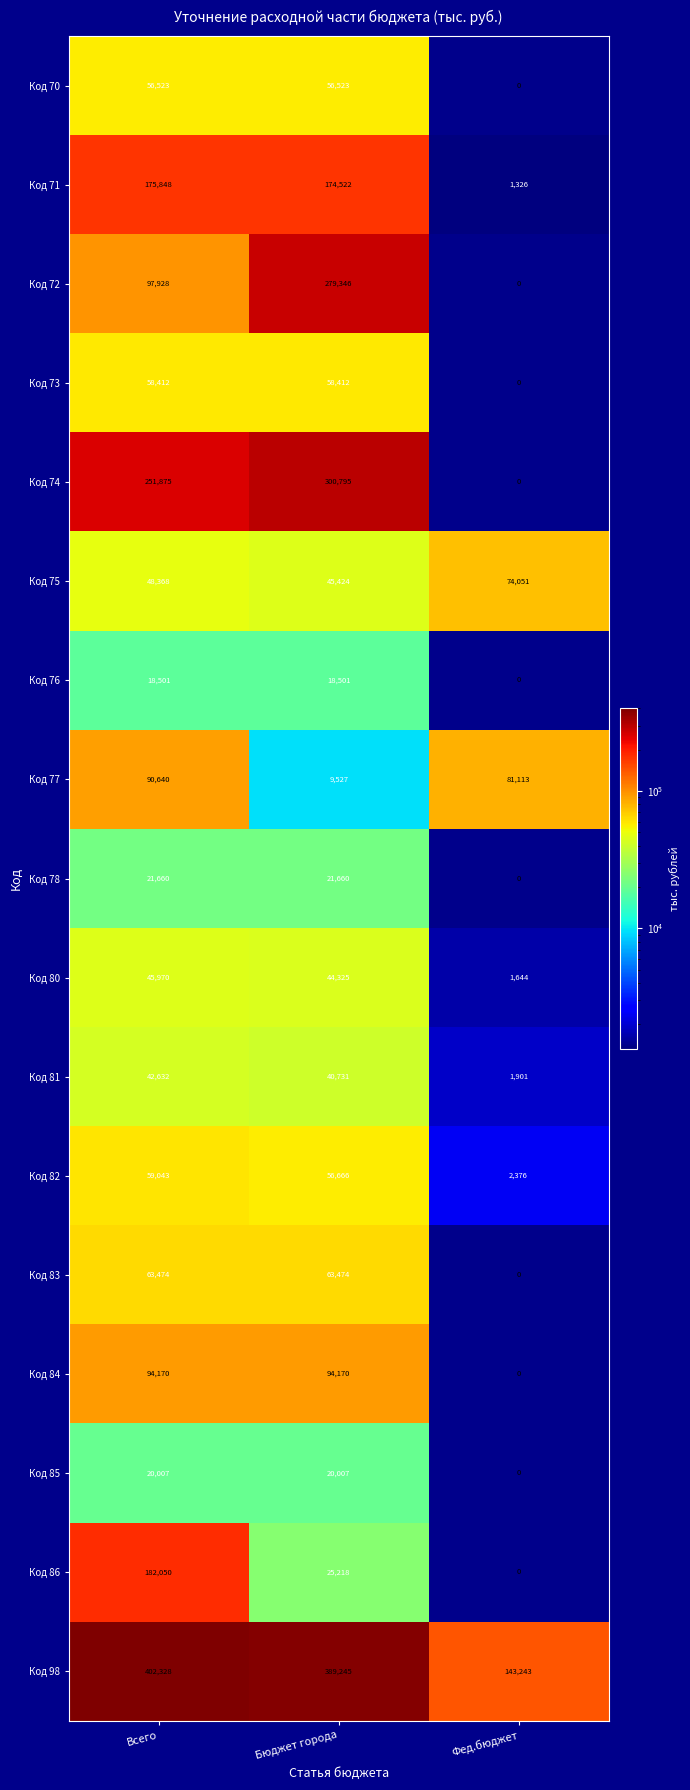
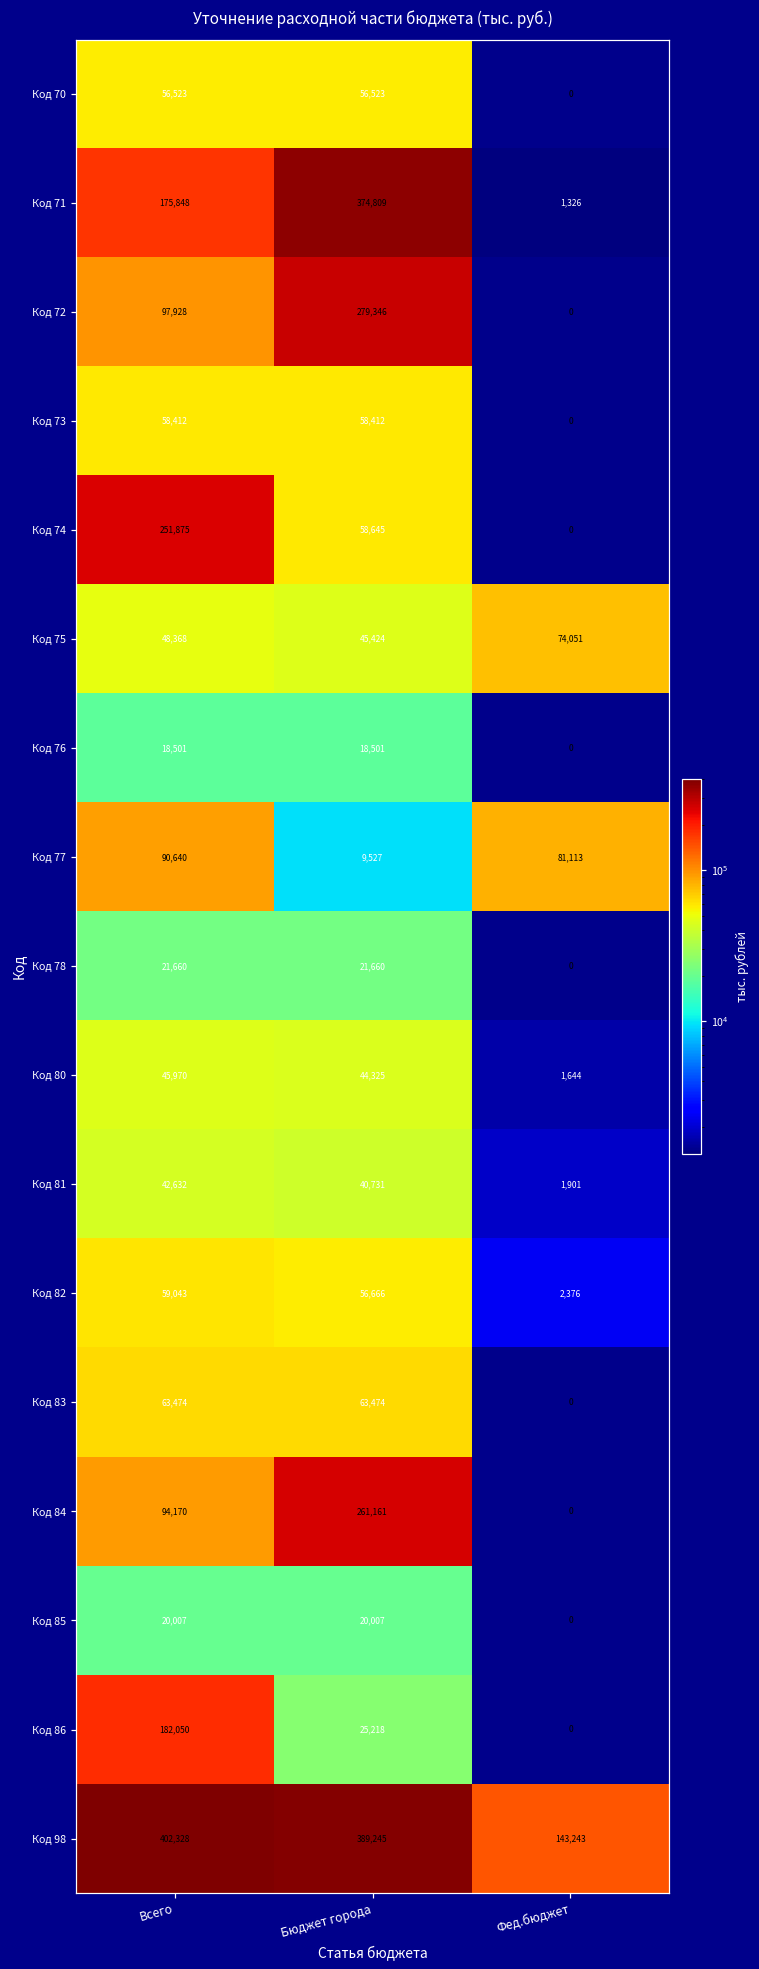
Код 71, Бюджет города: 174,522 -> 374,809
Код 74, Бюджет города: 300,795 -> 58,645
Код 84, Бюджет города: 94,170 -> 261,161
